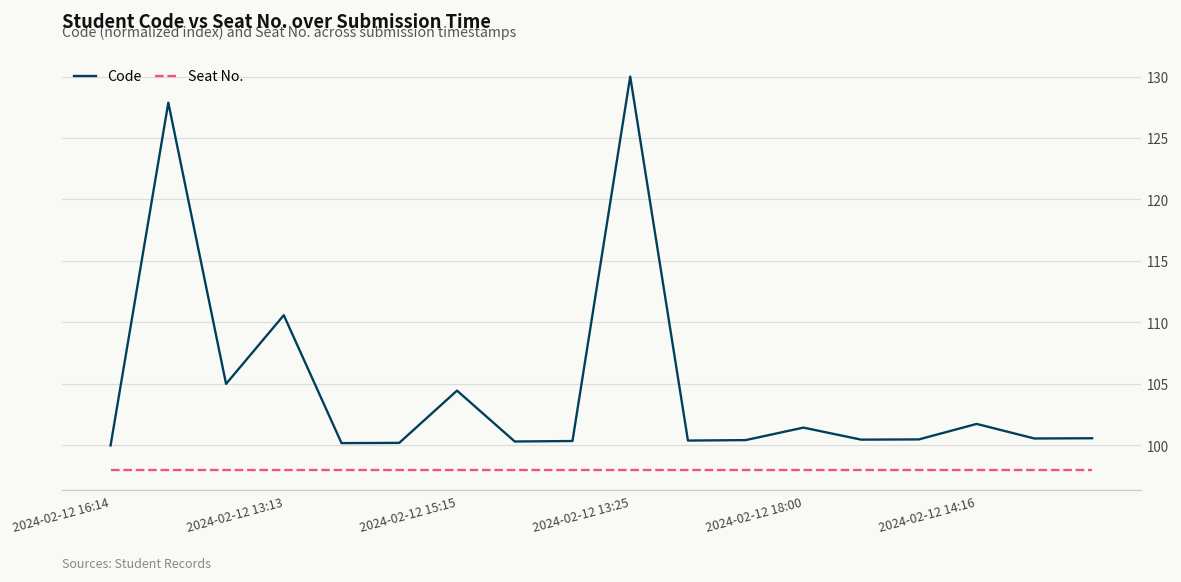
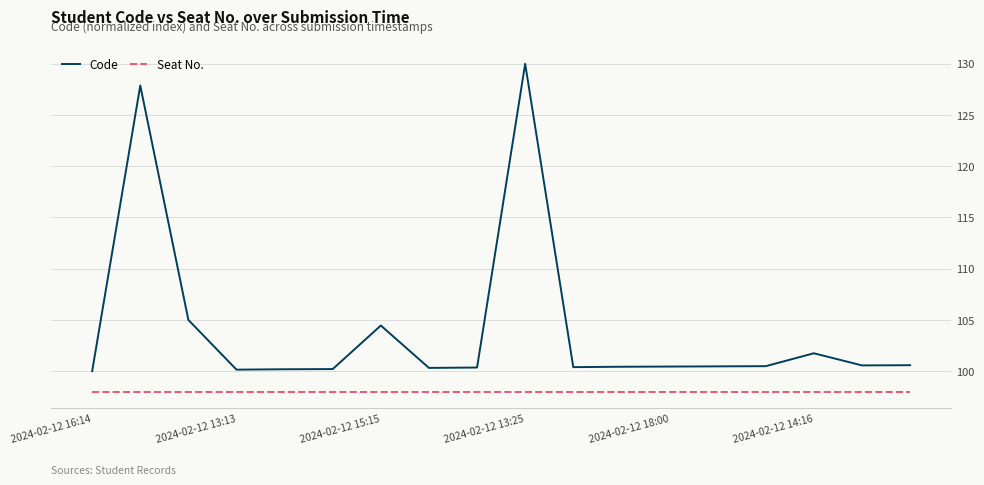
Code, 2024-02-12 13:13: 110.6 -> 100.2
Code, 2024-02-12 18:00: 101.4 -> 100.5
